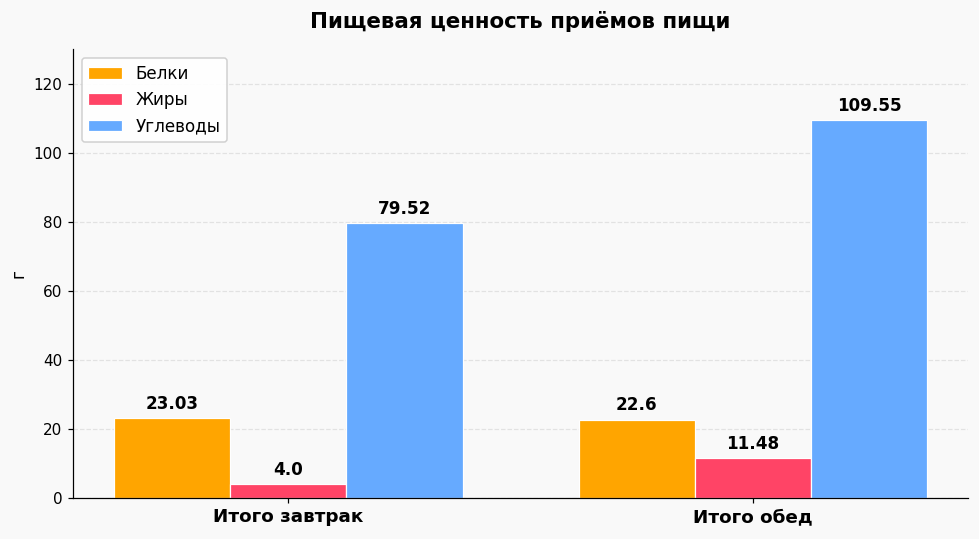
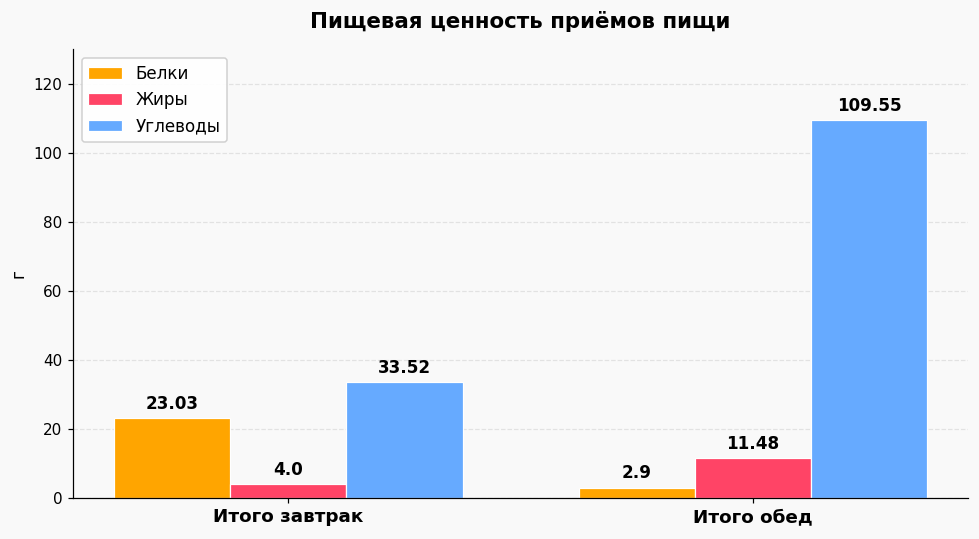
Углеводы, Итого завтрак: 79.52 -> 33.52
Белки, Итого обед: 22.6 -> 2.9
